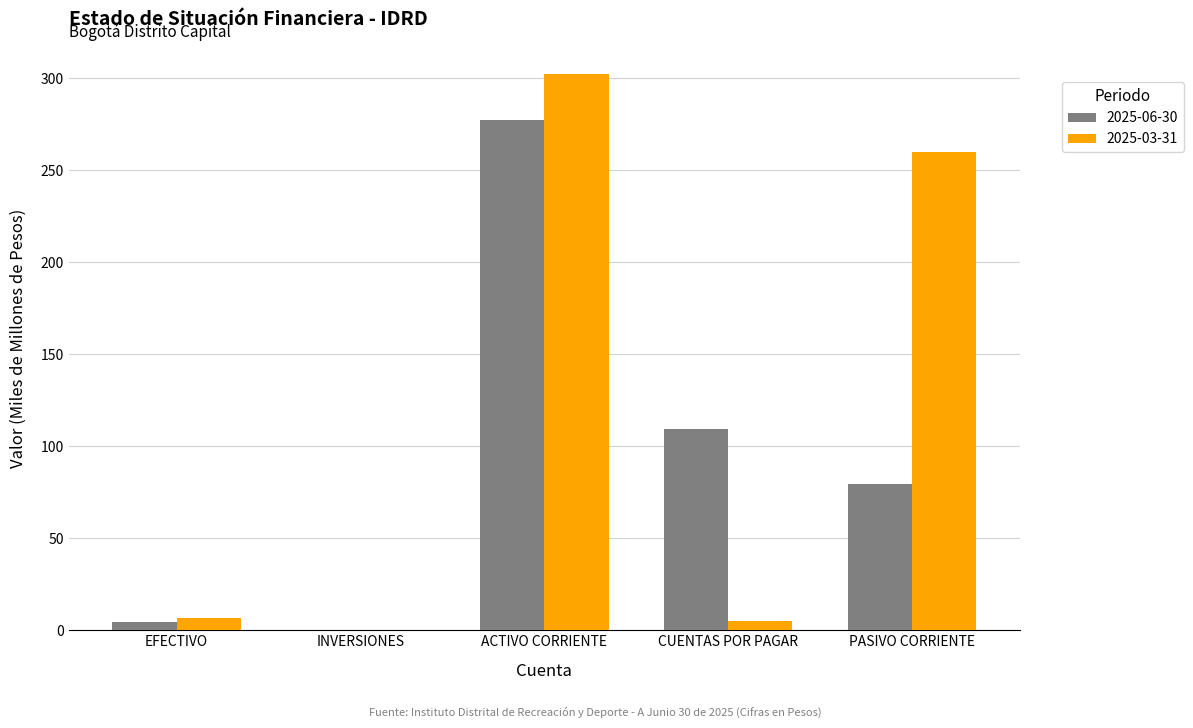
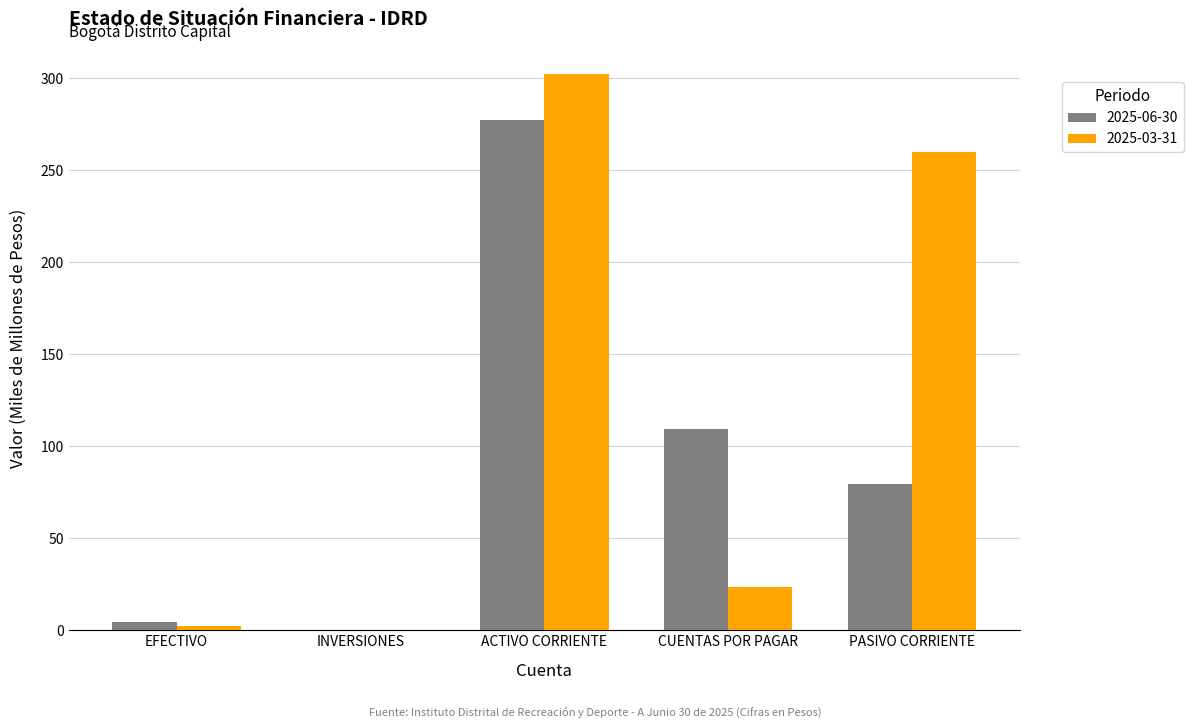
2025-03-31, EFECTIVO: 7 -> 2
2025-03-31, CUENTAS POR PAGAR: 5 -> 23
